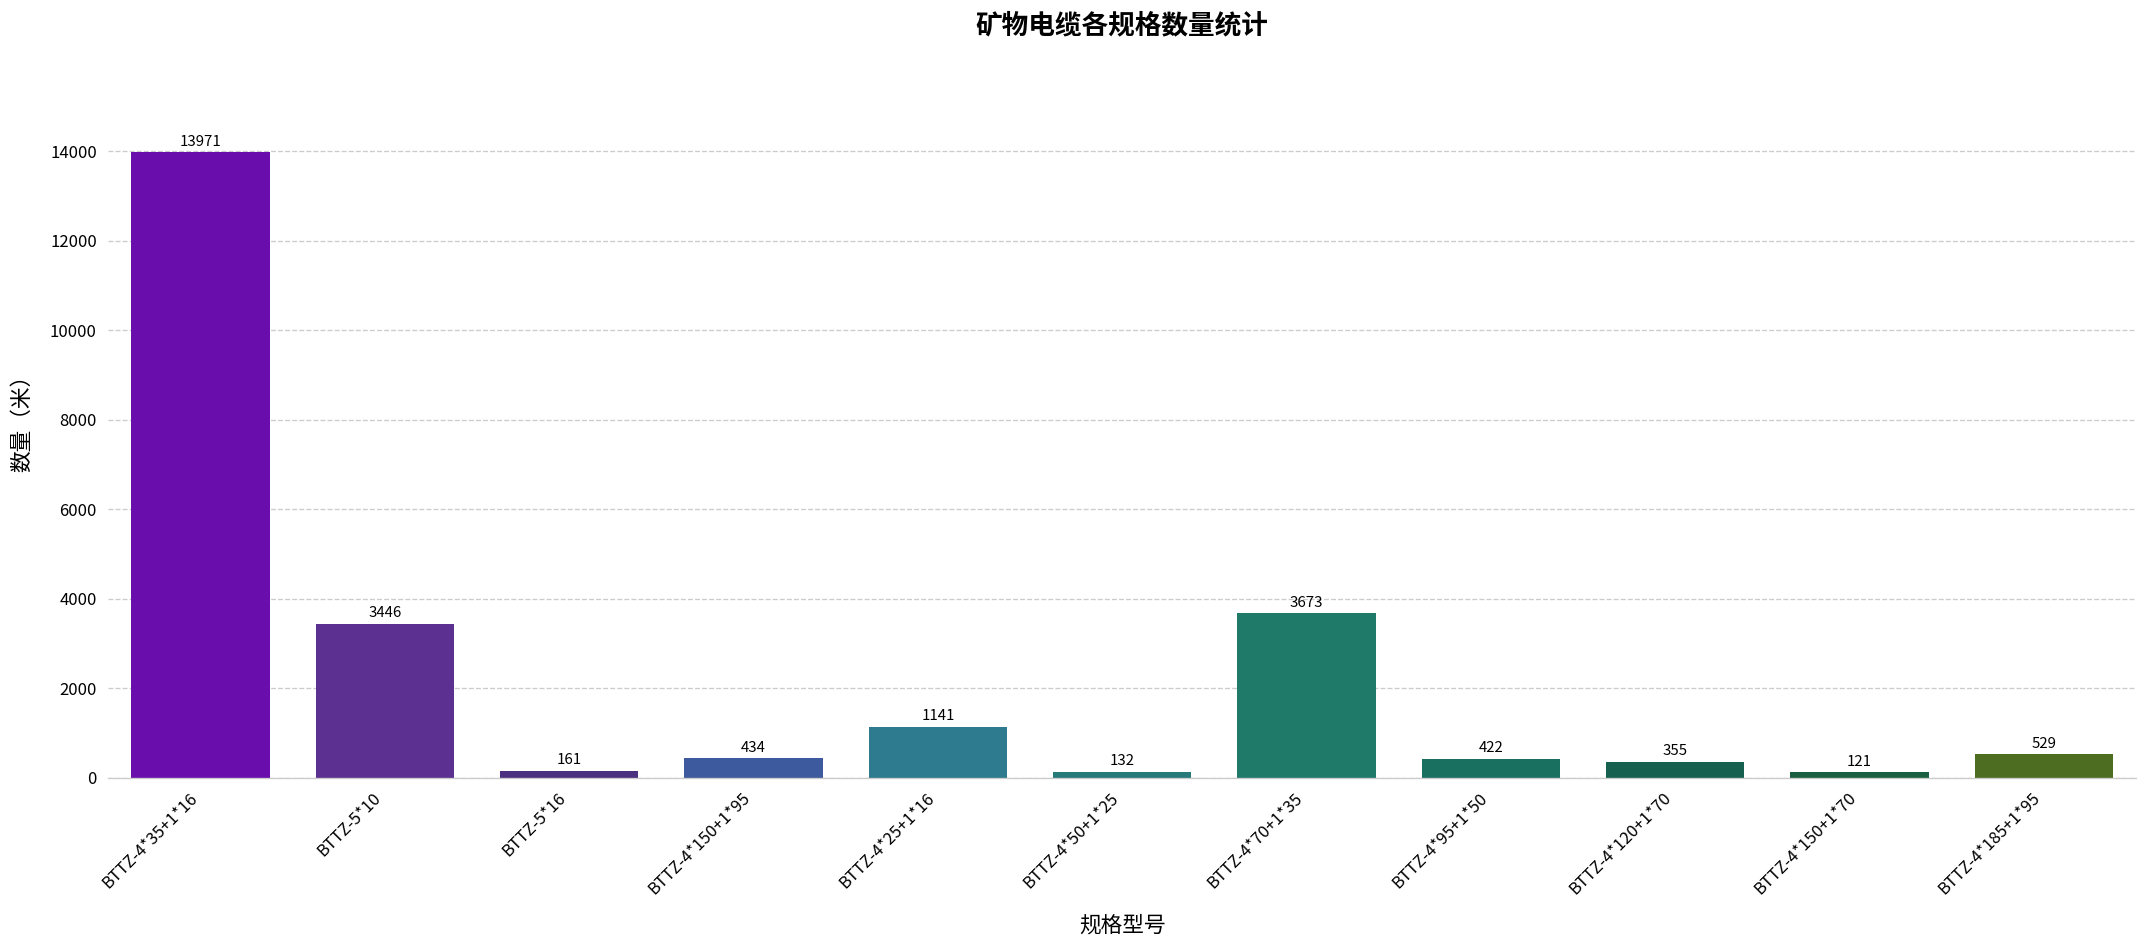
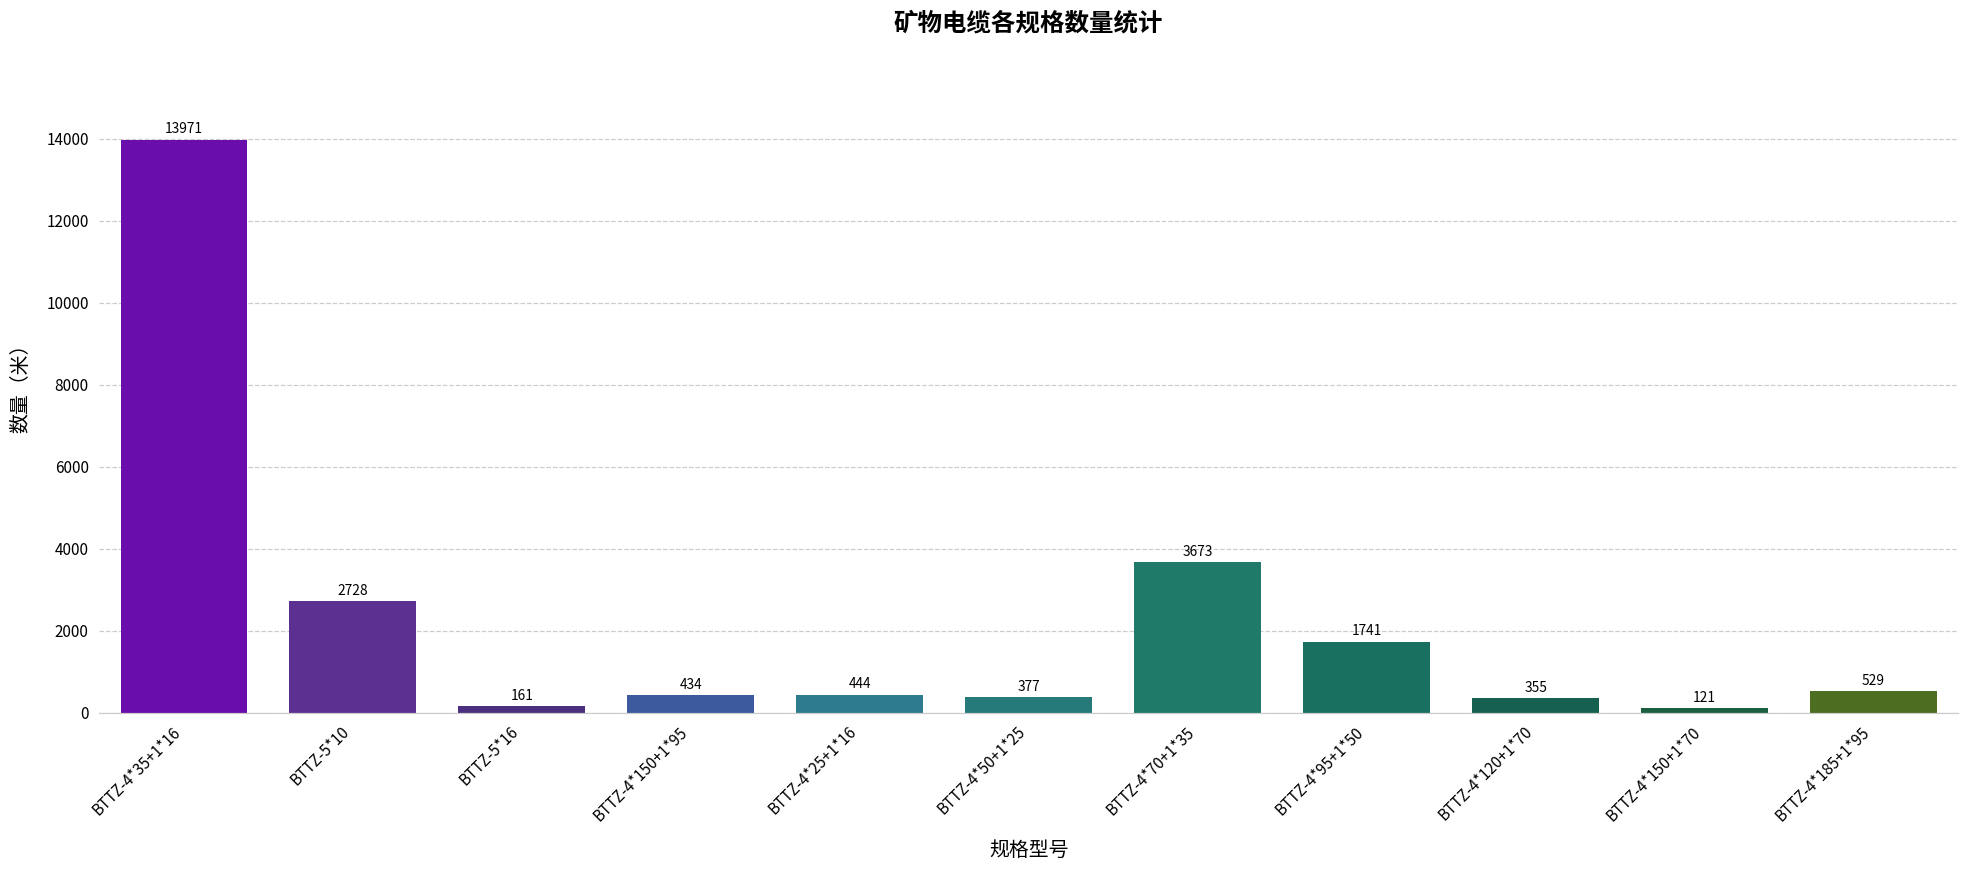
BTTZ-5*10: 3446 -> 2728
BTTZ-4*25+1*16: 1141 -> 444
BTTZ-4*50+1*25: 132 -> 377
BTTZ-4*95+1*50: 422 -> 1741
